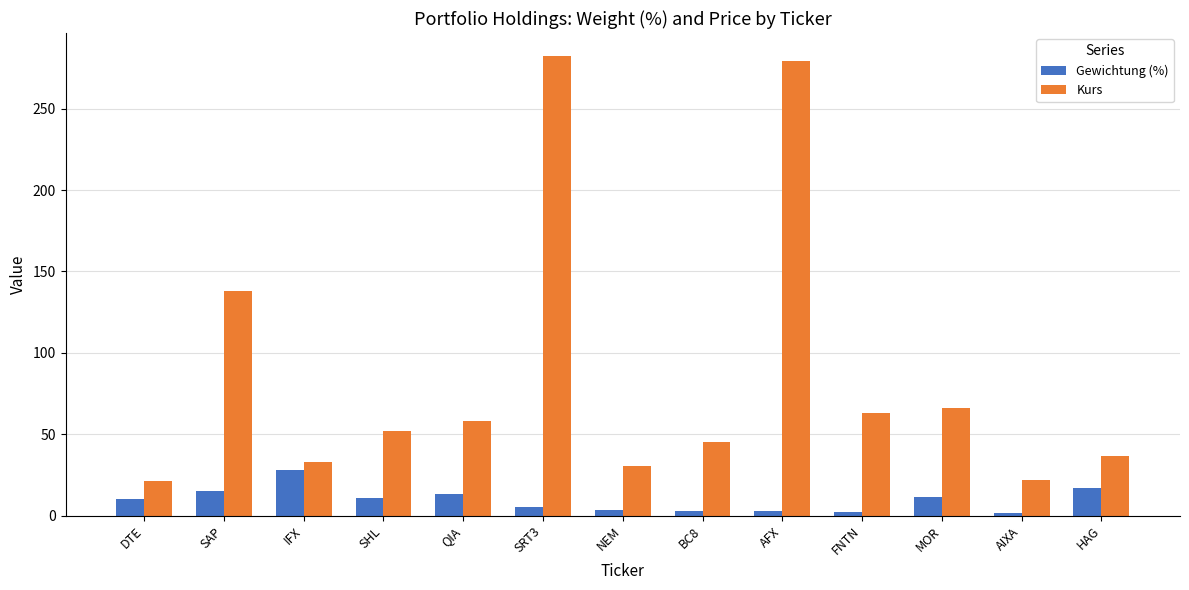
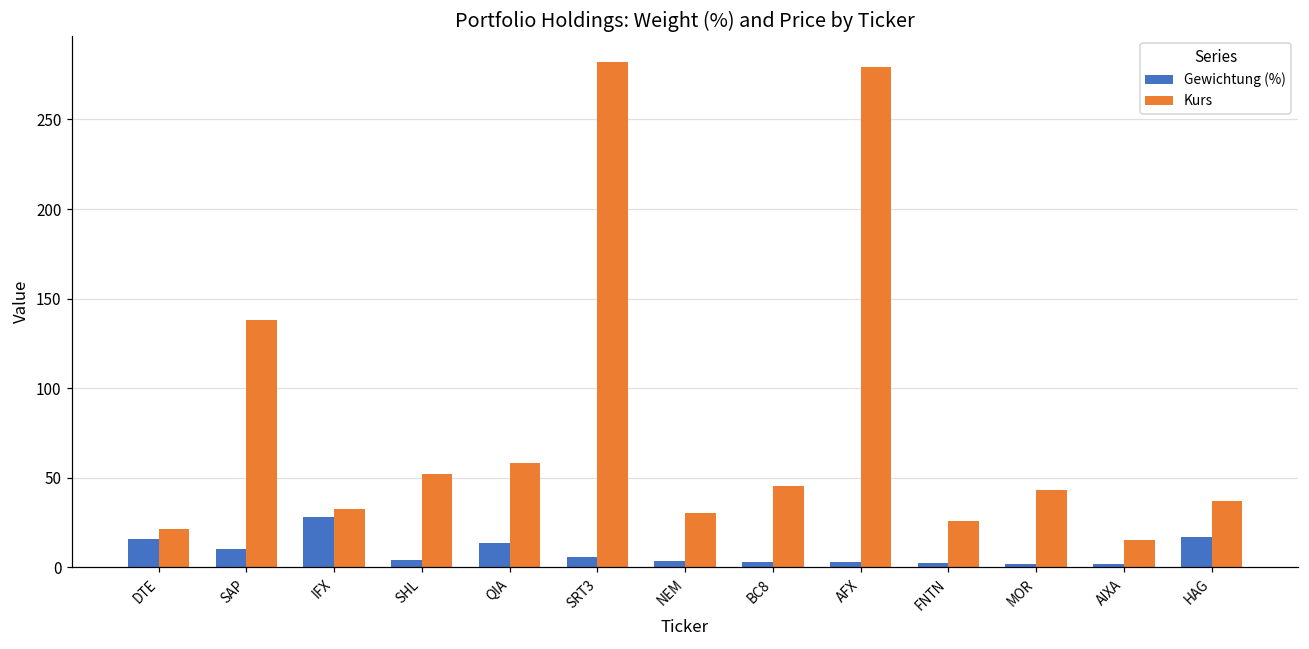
Gewichtung (%), DTE: 11 -> 16
Gewichtung (%), SAP: 15 -> 10
Gewichtung (%), SHL: 11 -> 4
Kurs, FNTN: 63 -> 26
Gewichtung (%), MOR: 12 -> 2
Kurs, MOR: 66 -> 43
Kurs, AIXA: 22 -> 15
